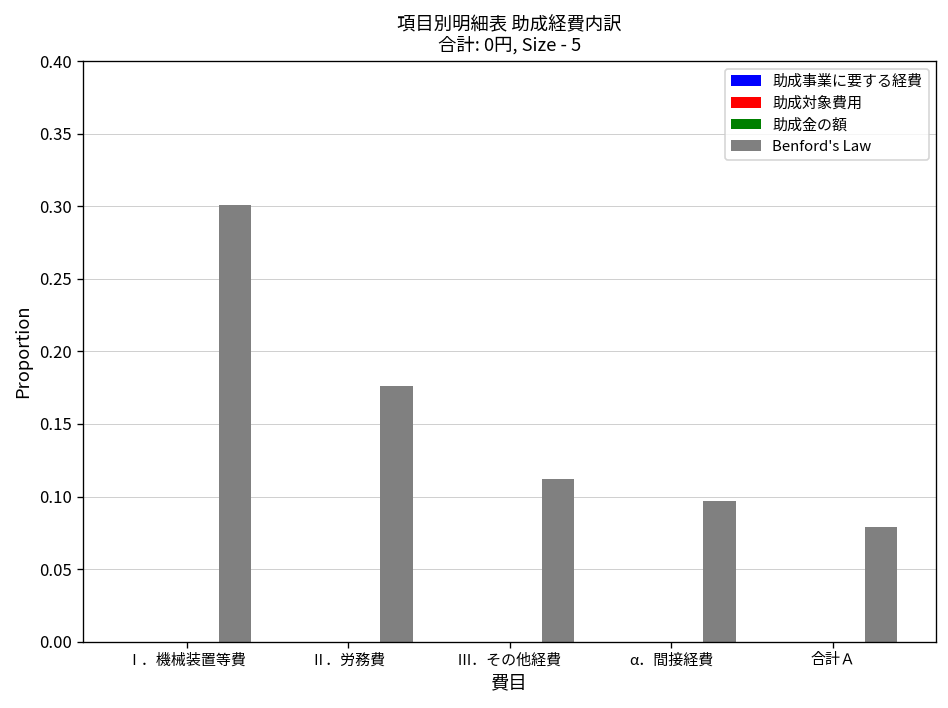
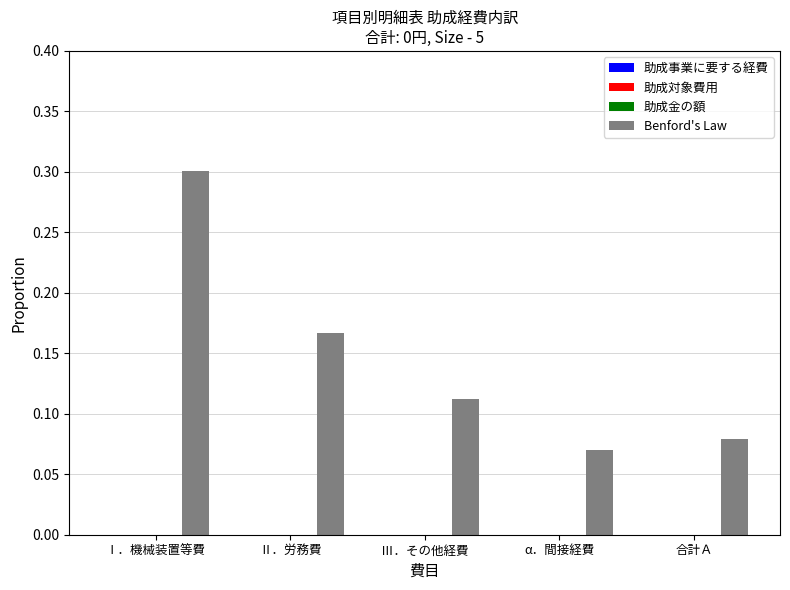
Benford's Law, Ⅱ．労務費: 0.176 -> 0.167
Benford's Law, α．間接経費: 0.097 -> 0.070
